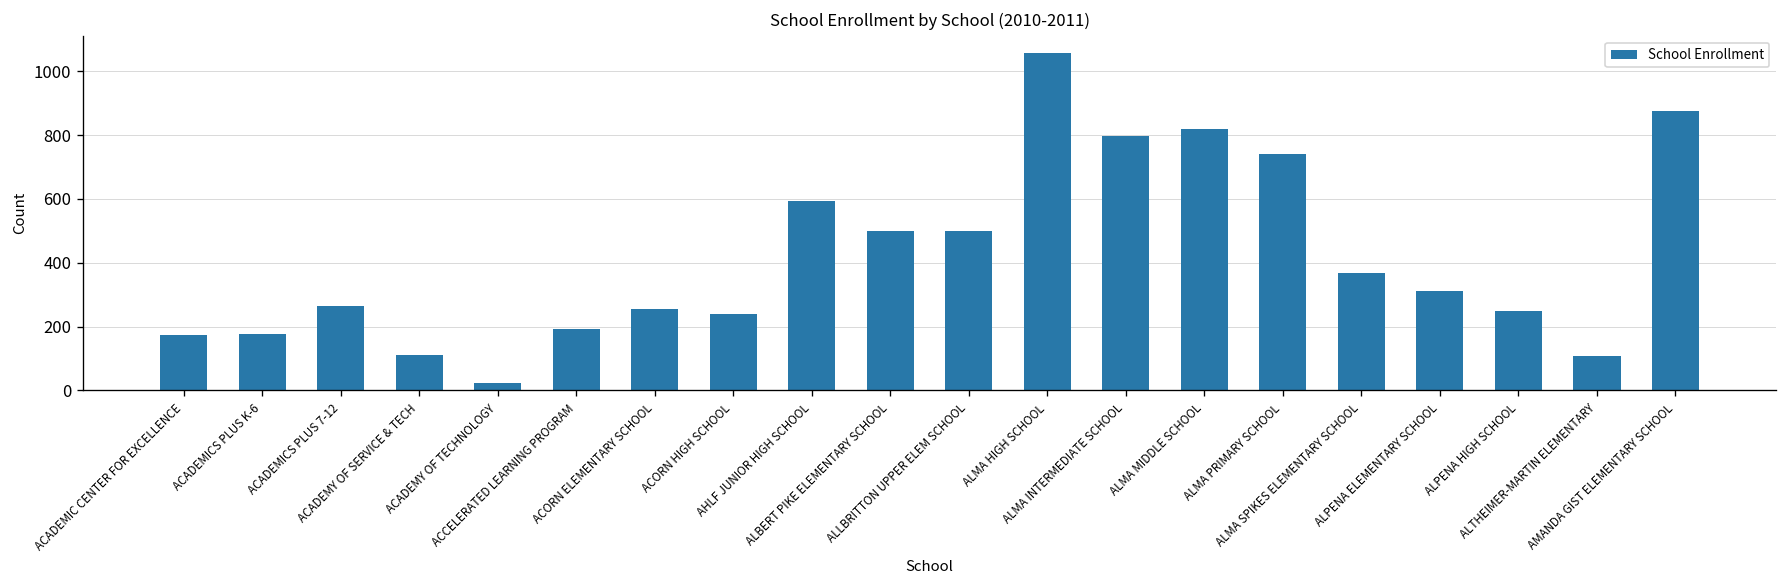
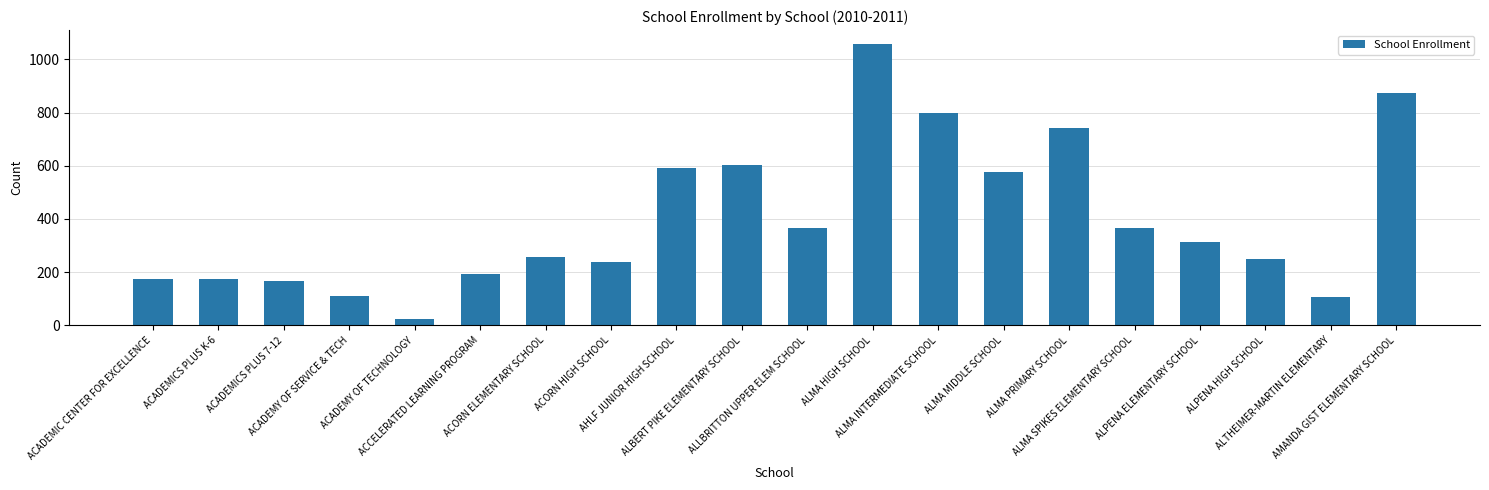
ACADEMICS PLUS 7-12: 270 -> 170
ALBERT PIKE ELEMENTARY SCHOOL: 500 -> 600
ALLBRITTON UPPER ELEM SCHOOL: 500 -> 370
ALMA MIDDLE SCHOOL: 820 -> 580
